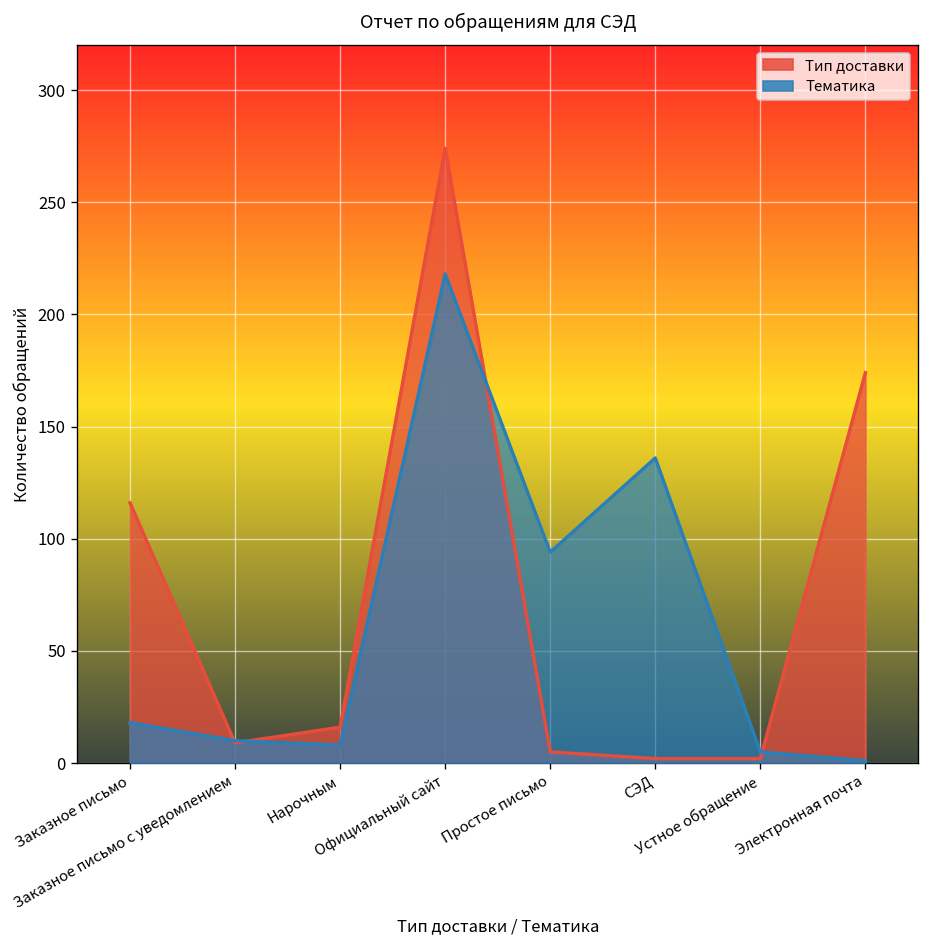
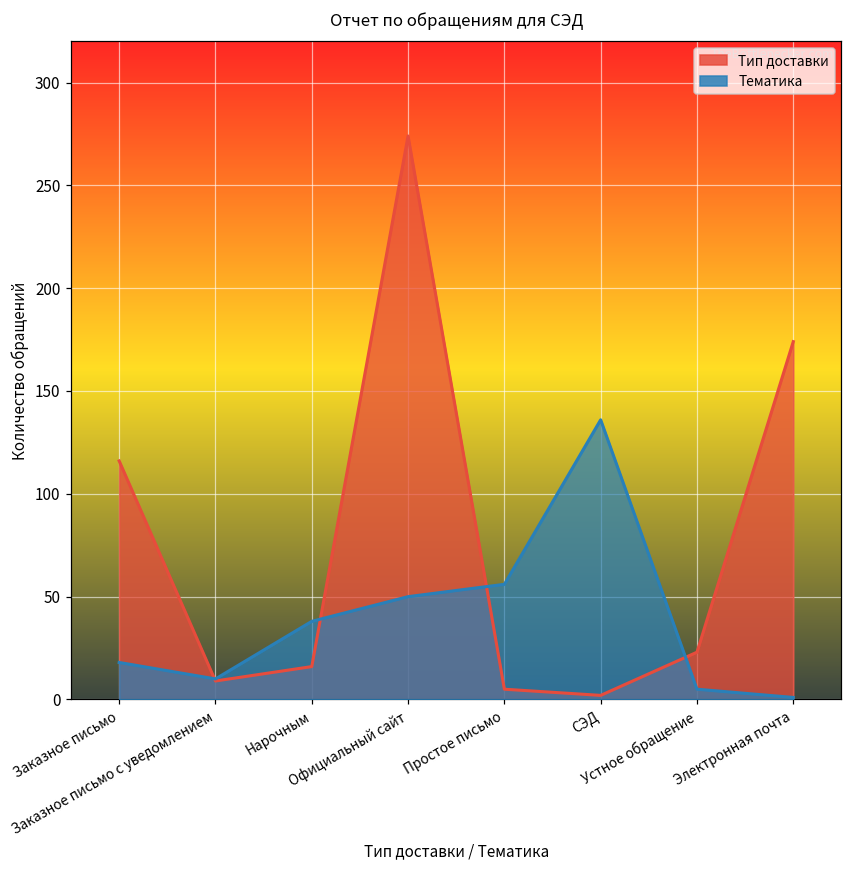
Тематика, Нарочным: 8 -> 38
Тематика, Официальный сайт: 218 -> 50
Тематика, Простое письмо: 94 -> 56
Тип доставки, Устное обращение: 2 -> 23
